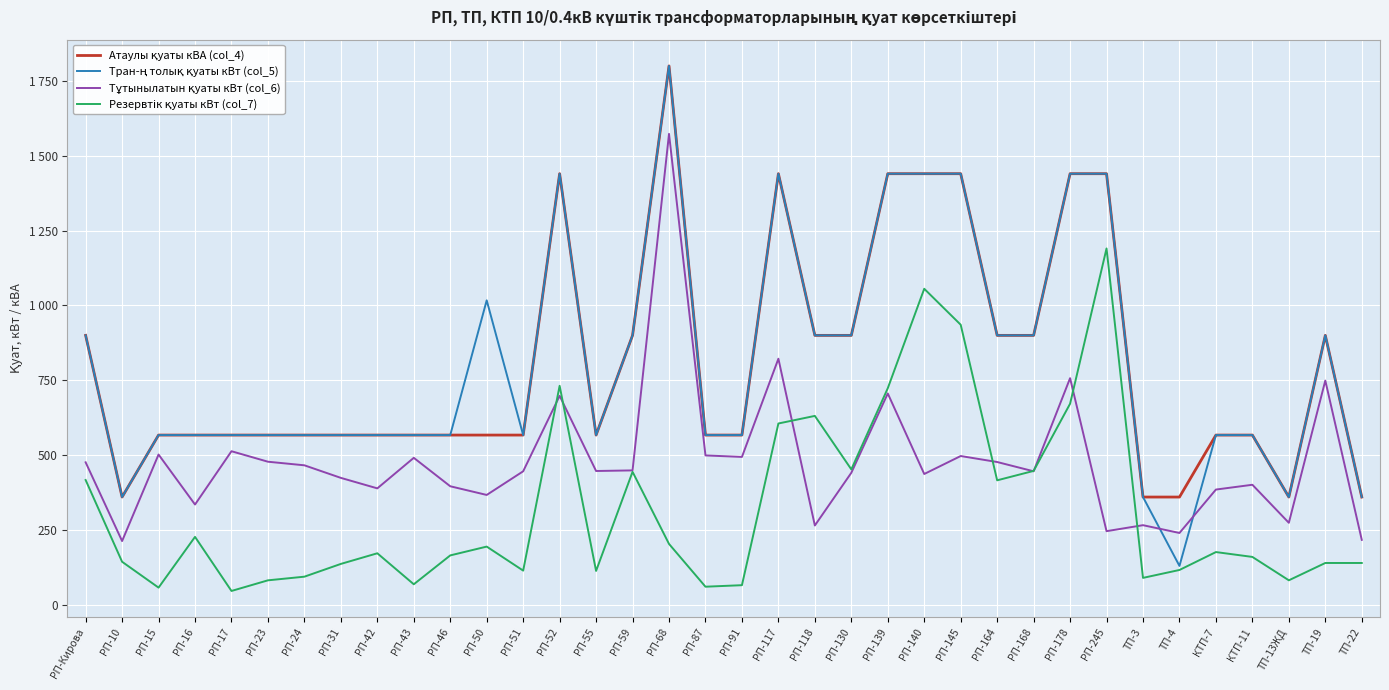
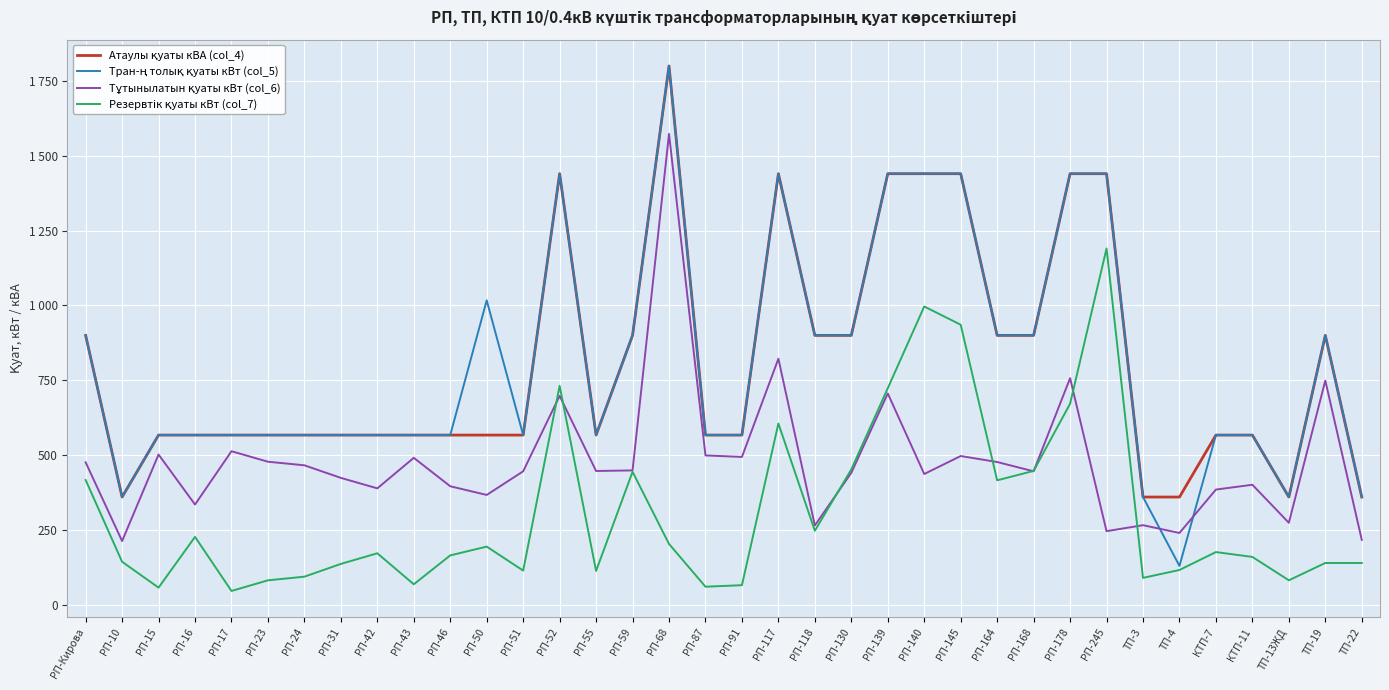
Резервтік қуаты кВт (col_7), РП-118: 630 -> 250
Резервтік қуаты кВт (col_7), РП-140: 1060 -> 1000
